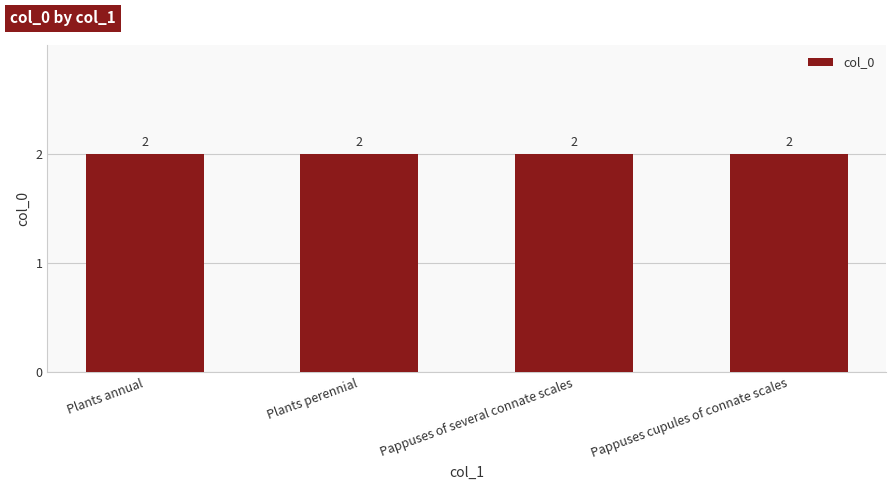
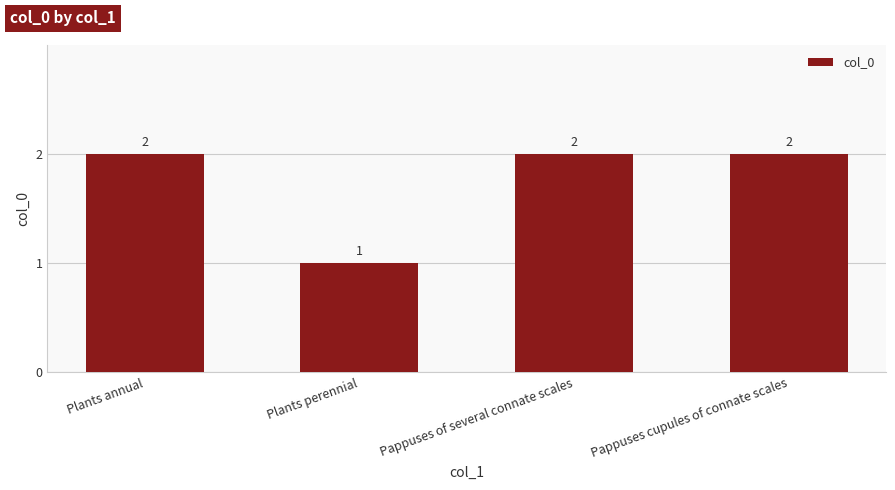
Plants perennial: 2 -> 1
